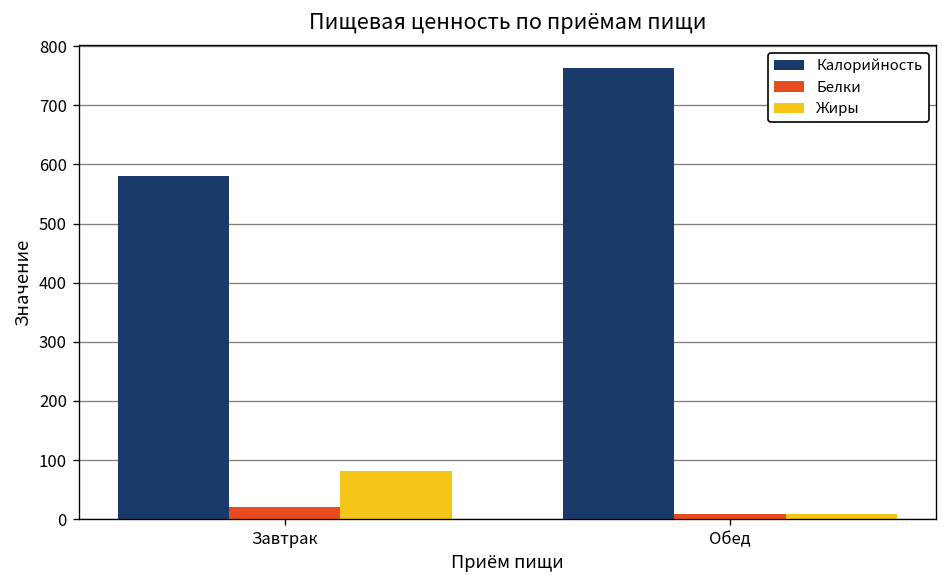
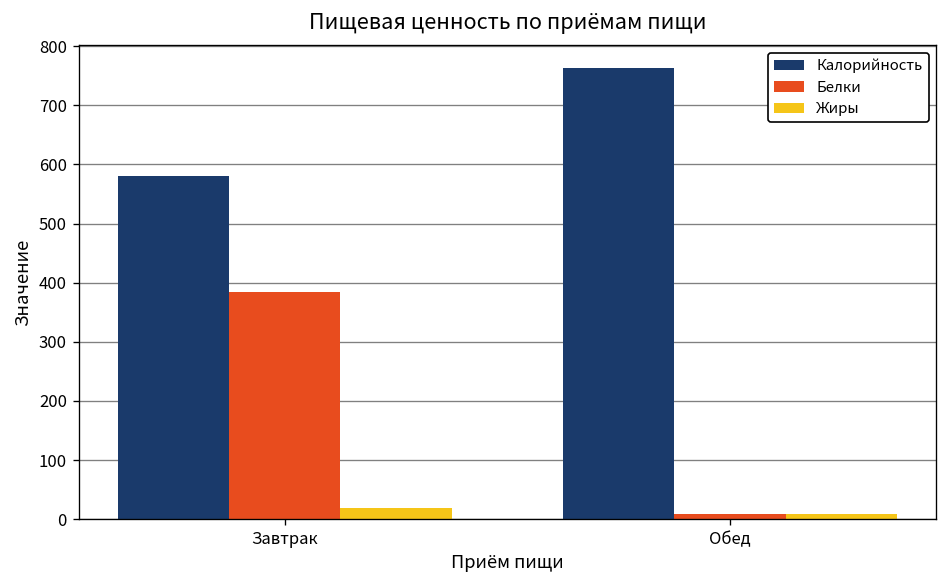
Белки, Завтрак: 20 -> 380
Жиры, Завтрак: 80 -> 20
